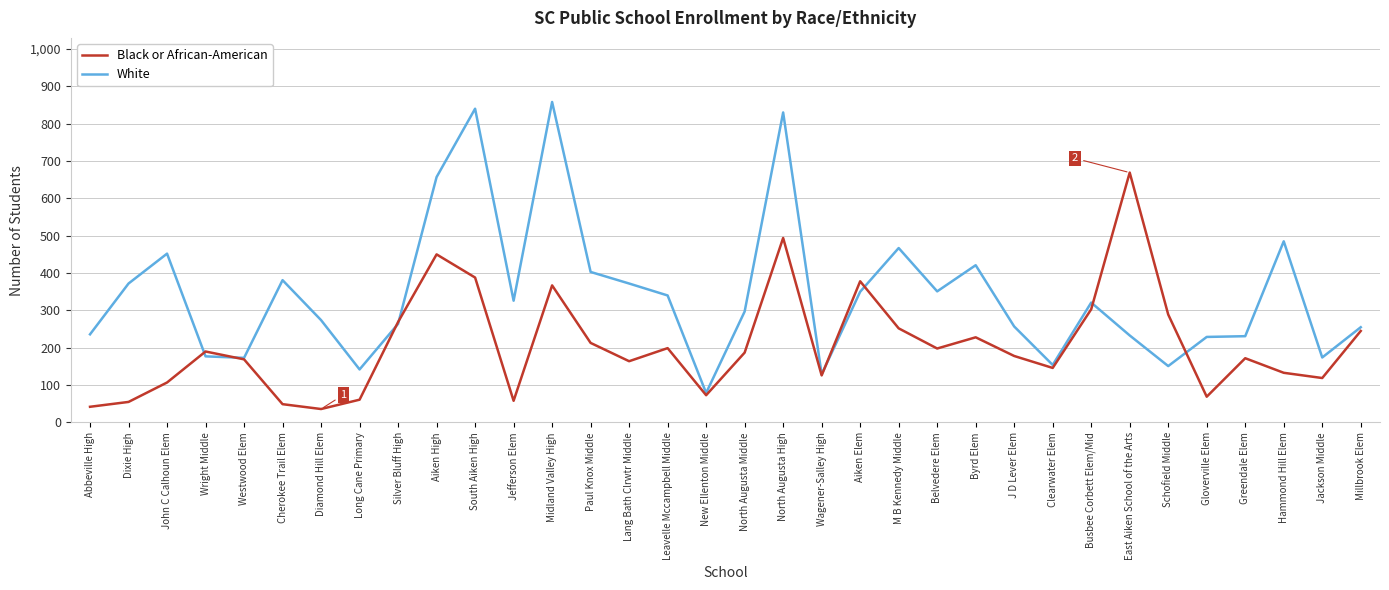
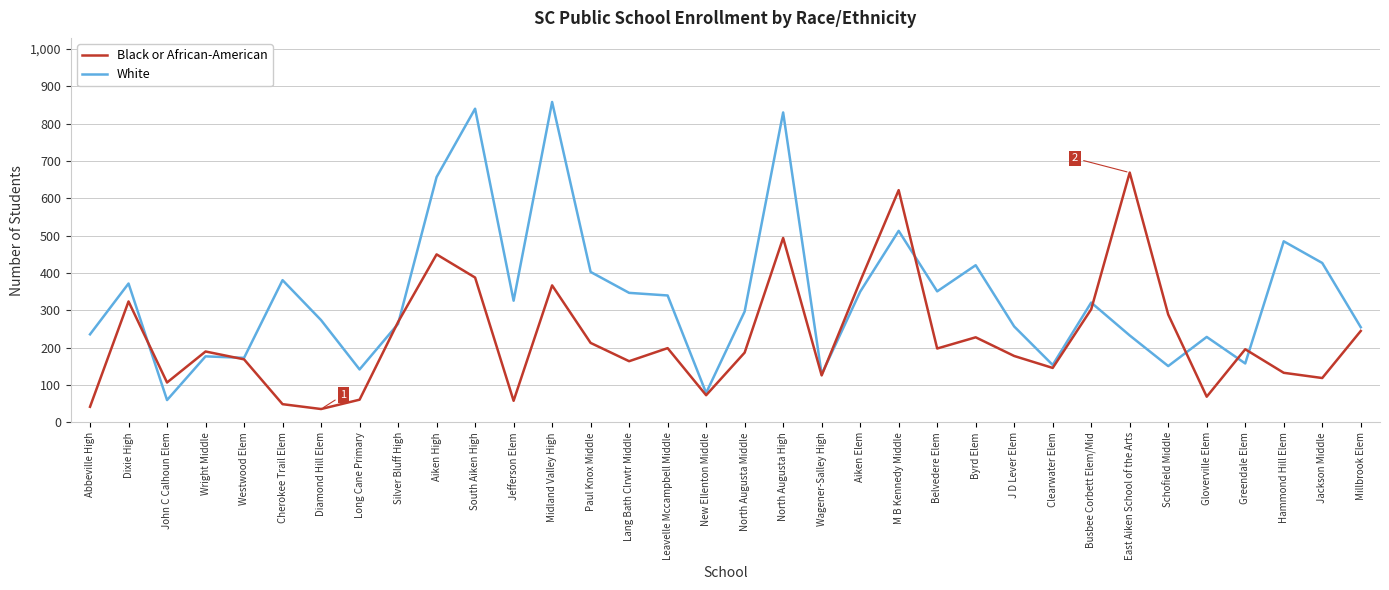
Black or African-American, Dixie High: 60 -> 320
White, John C Calhoun Elem: 450 -> 60
White, Lang Bath Clrwtr Middle: 370 -> 350
Black or African-American, M B Kennedy Middle: 250 -> 620
White, M B Kennedy Middle: 470 -> 510
Black or African-American, Greendale Elem: 170 -> 200
White, Greendale Elem: 230 -> 160
White, Jackson Middle: 170 -> 430
